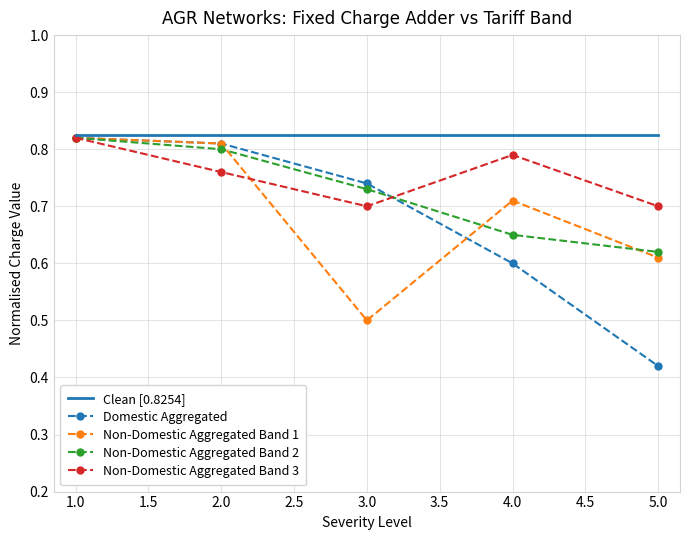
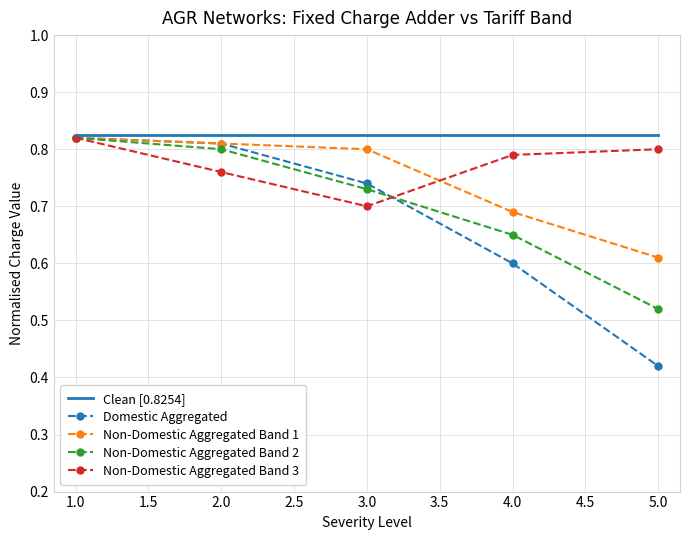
Non-Domestic Aggregated Band 1, 3.0: 0.5 -> 0.8
Non-Domestic Aggregated Band 1, 4.0: 0.71 -> 0.69
Non-Domestic Aggregated Band 2, 5.0: 0.62 -> 0.52
Non-Domestic Aggregated Band 3, 5.0: 0.7 -> 0.8
